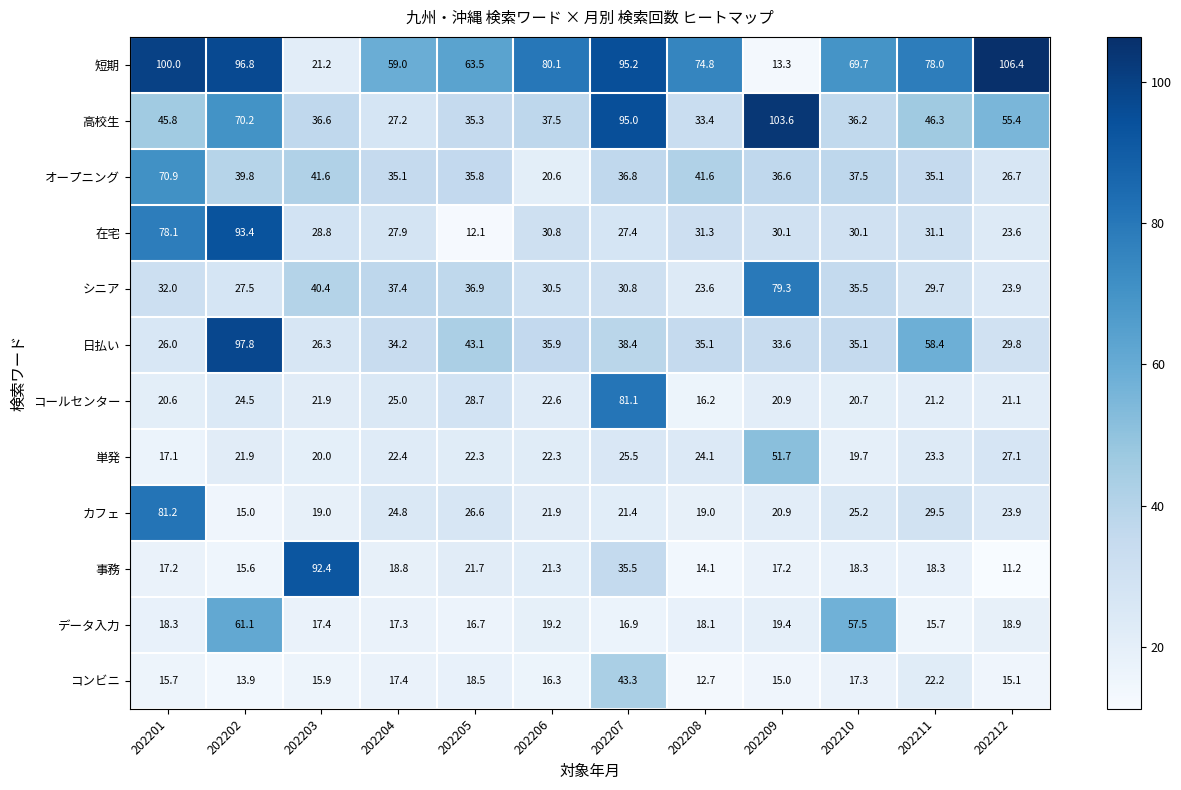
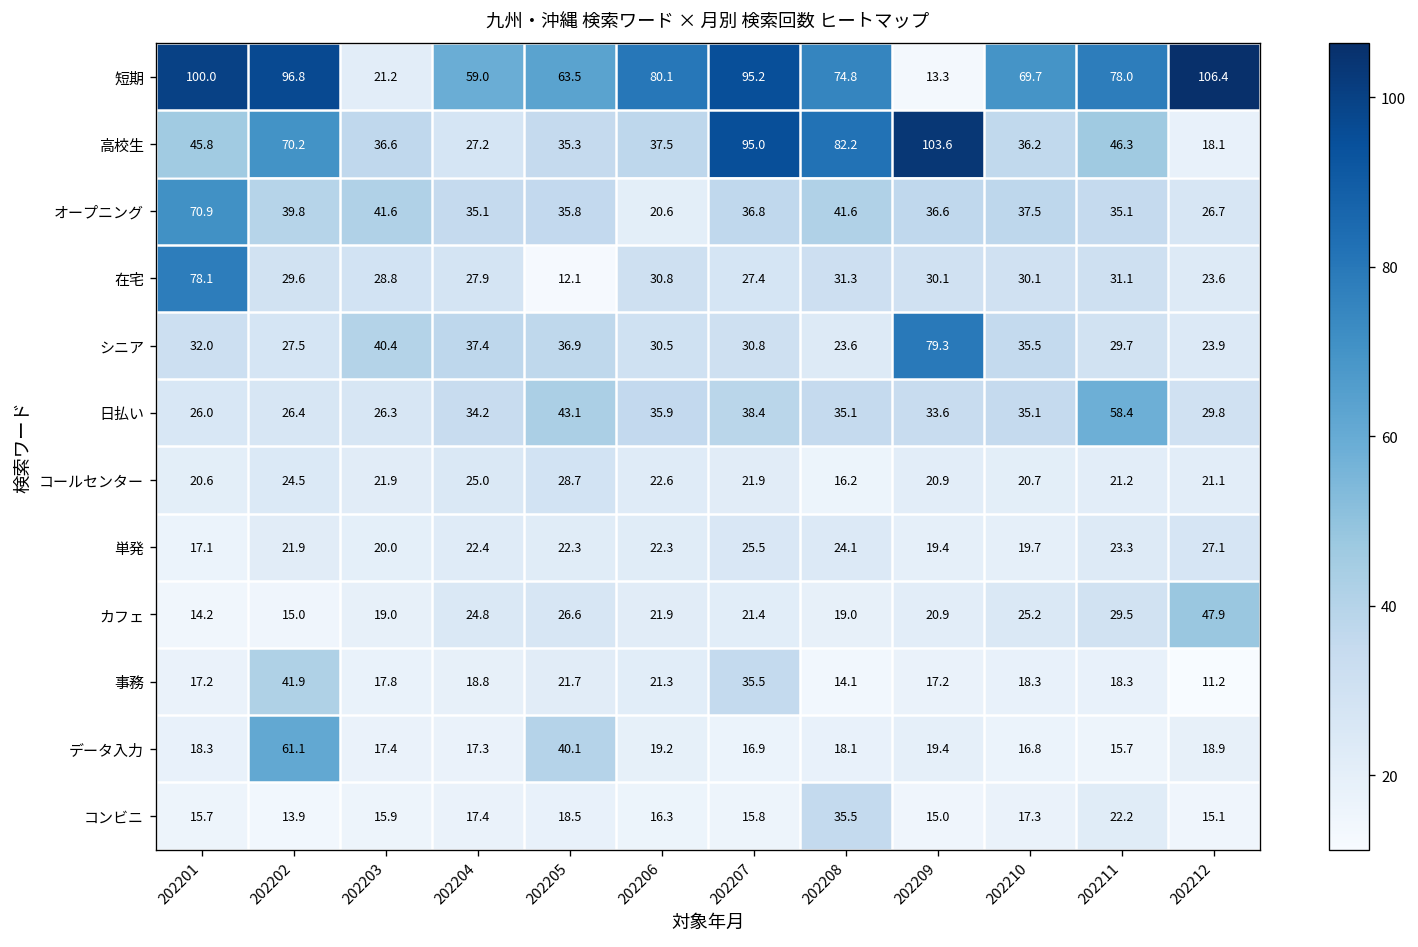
高校生, 202208: 33.4 -> 82.2
高校生, 202212: 55.4 -> 18.1
在宅, 202202: 93.4 -> 29.6
日払い, 202202: 97.8 -> 26.4
コールセンター, 202207: 81.1 -> 21.9
単発, 202209: 51.7 -> 19.4
カフェ, 202201: 81.2 -> 14.2
カフェ, 202212: 23.9 -> 47.9
事務, 202202: 15.6 -> 41.9
事務, 202203: 92.4 -> 17.8
データ入力, 202205: 16.7 -> 40.1
データ入力, 202210: 57.5 -> 16.8
コンビニ, 202207: 43.3 -> 15.8
コンビニ, 202208: 12.7 -> 35.5
